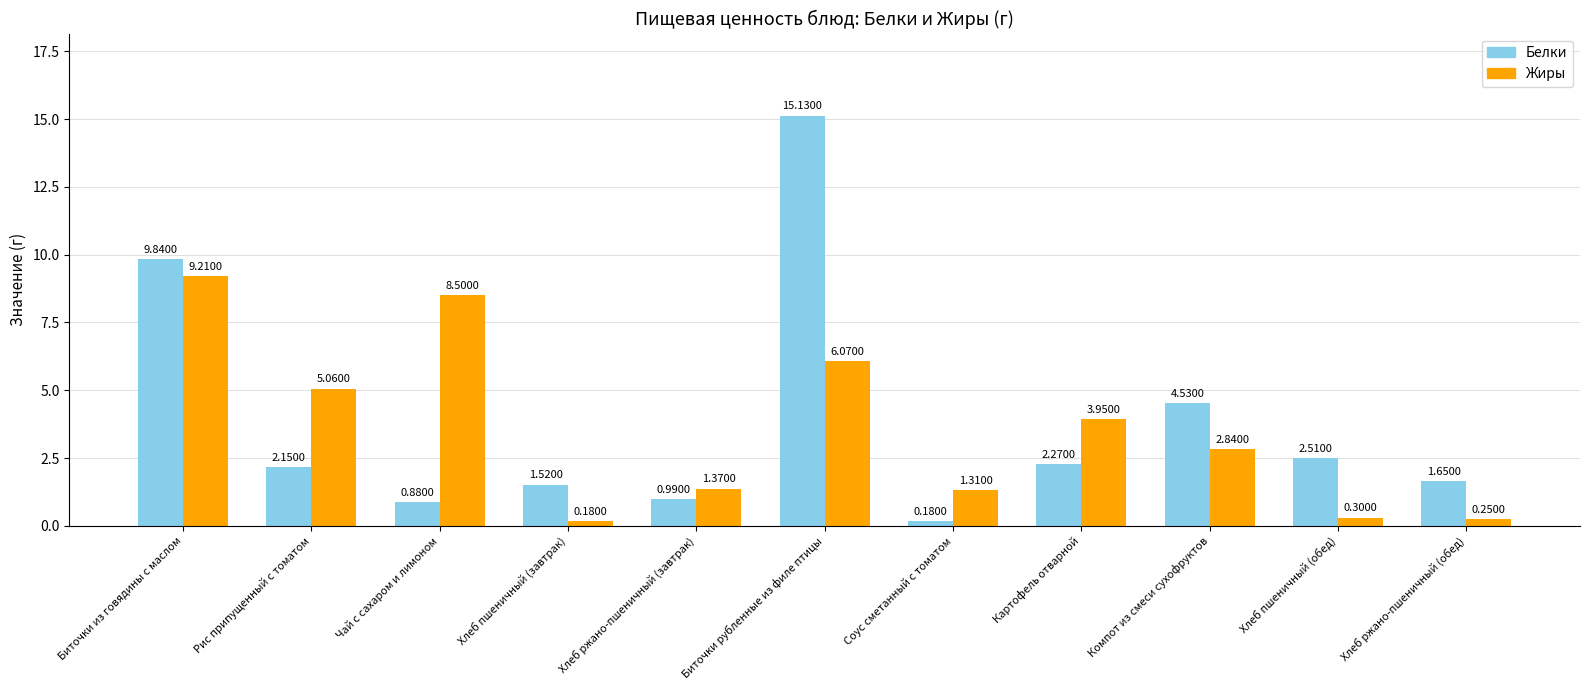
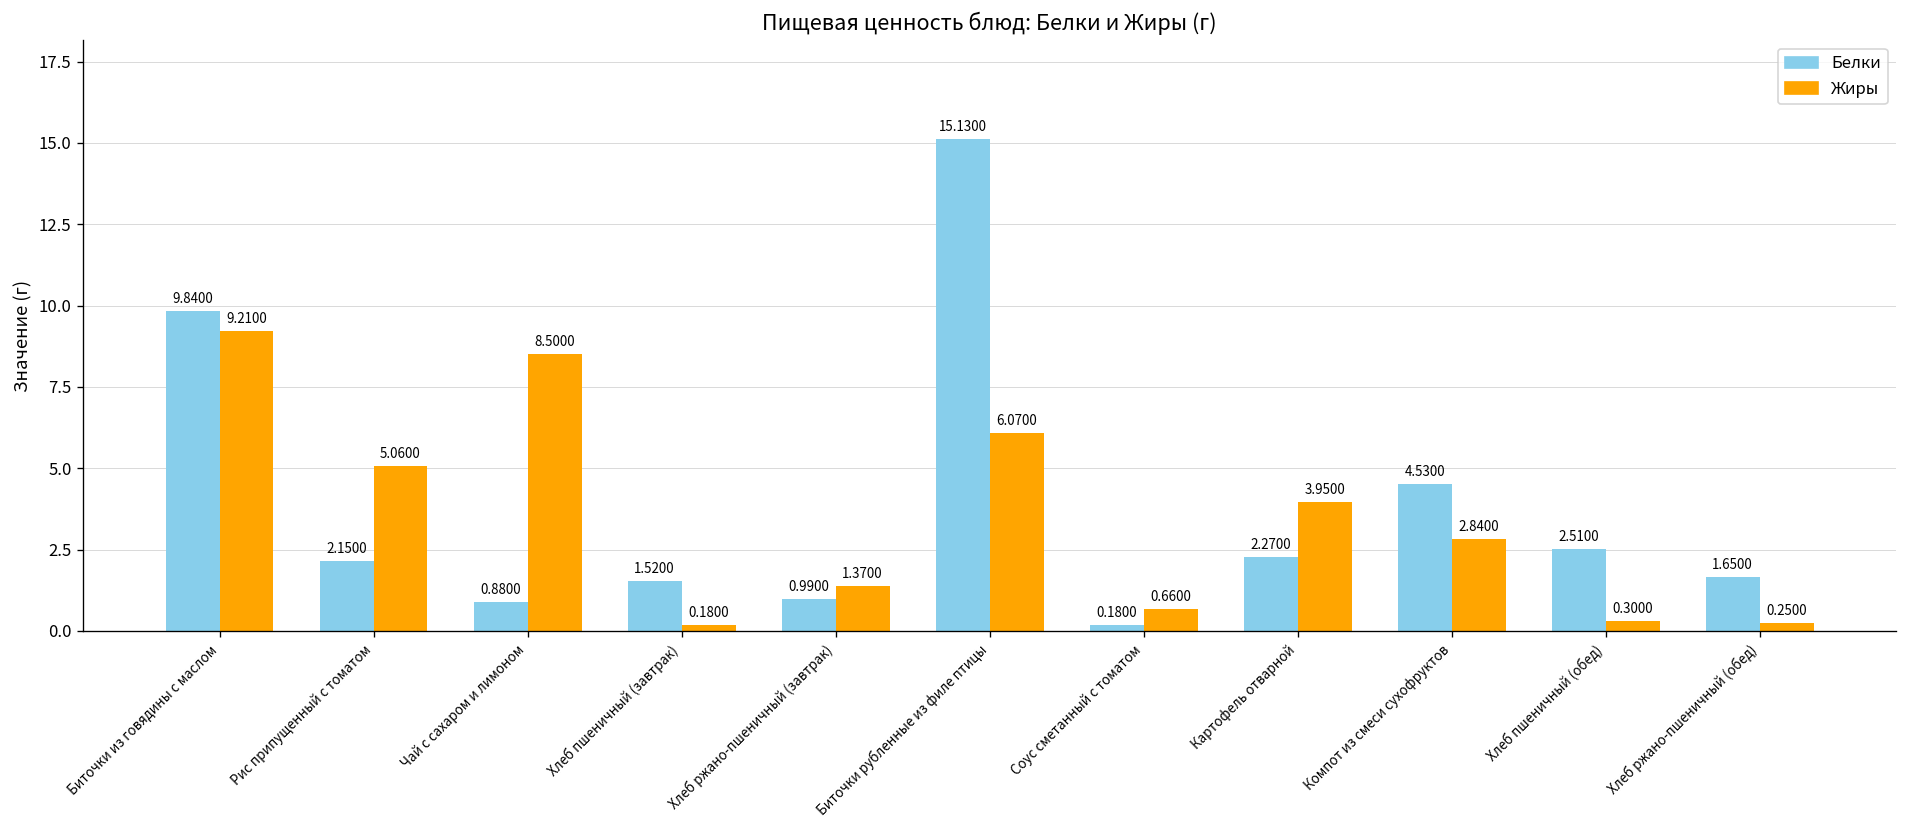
Жиры, Соус сметанный с томатом: 1.3100 -> 0.6600
